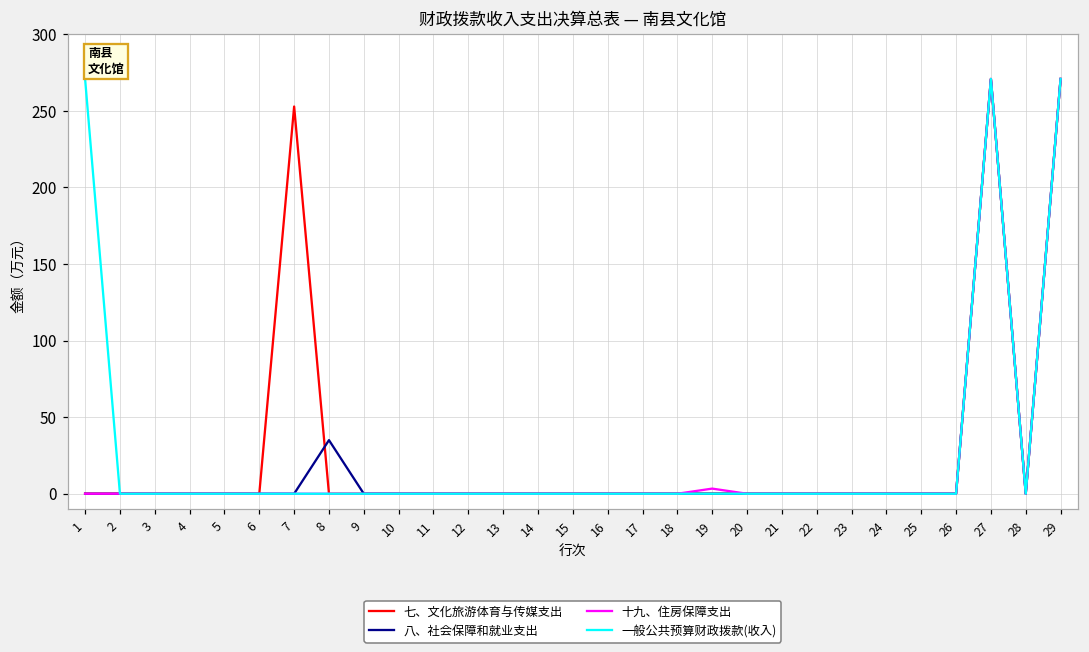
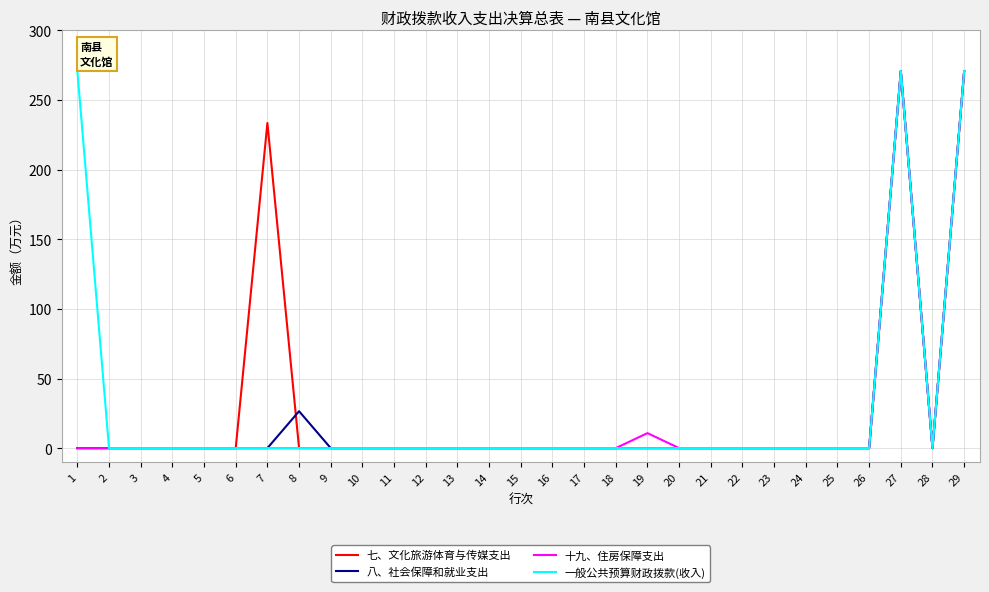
七、文化旅游体育与传媒支出, 7: 253 -> 234
八、社会保障和就业支出, 8: 35 -> 27
十九、住房保障支出, 19: 3 -> 11
